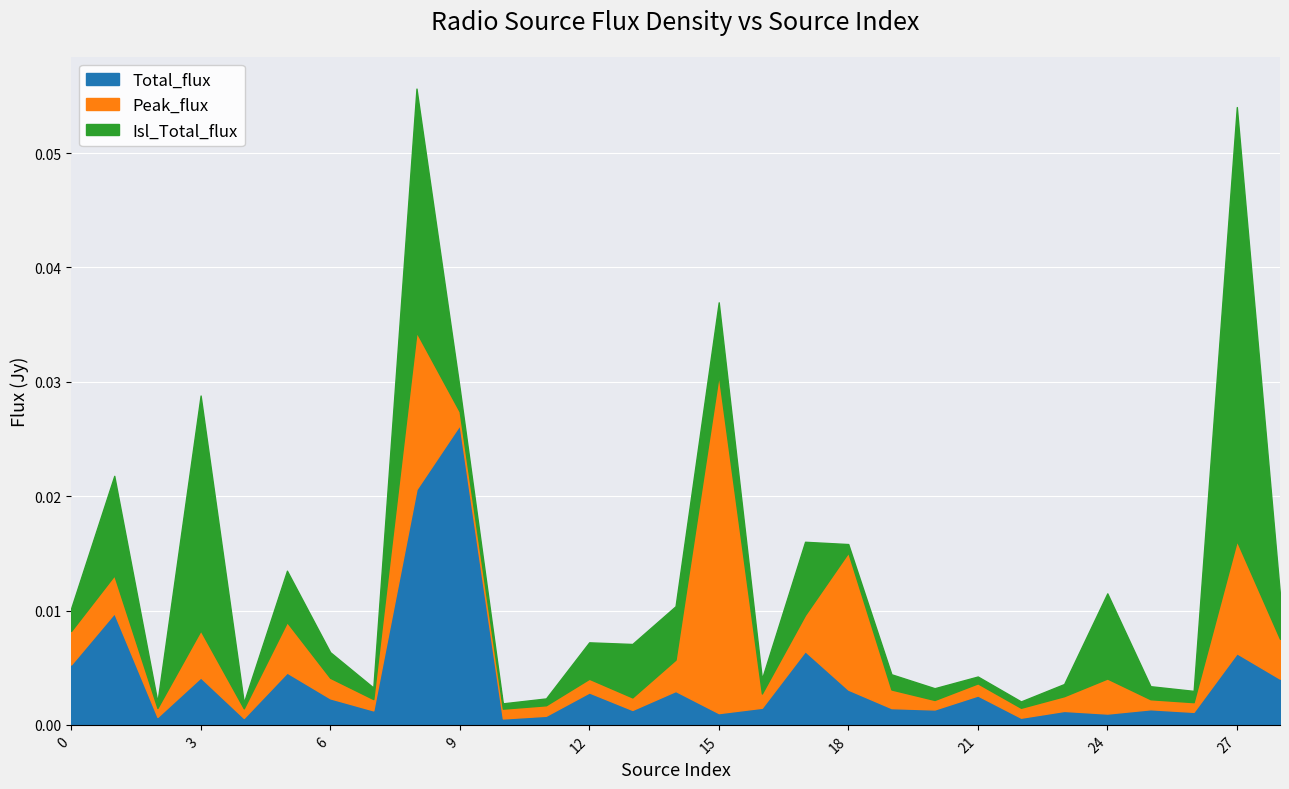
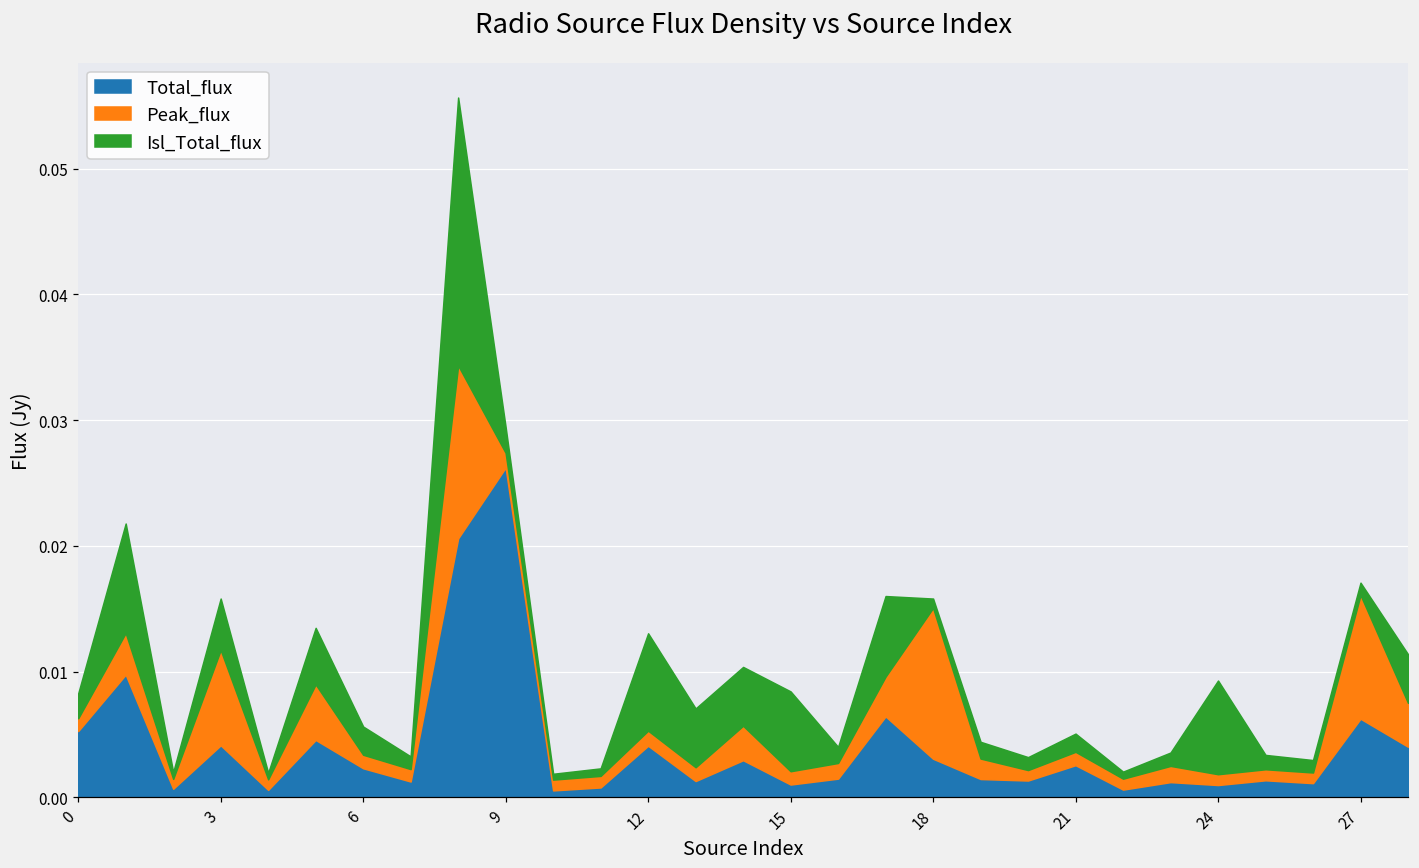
Peak_flux, 0: 0.0029 -> 0.0010
Peak_flux, 3: 0.0041 -> 0.0076
Isl_Total_flux, 3: 0.0205 -> 0.0041
Peak_flux, 6: 0.0018 -> 0.0011
Total_flux, 12: 0.0028 -> 0.0041
Isl_Total_flux, 12: 0.0032 -> 0.0077
Peak_flux, 15: 0.0296 -> 0.0011
Isl_Total_flux, 21: 0.0006 -> 0.0014
Peak_flux, 24: 0.0031 -> 0.0009
Isl_Total_flux, 27: 0.0379 -> 0.0010
